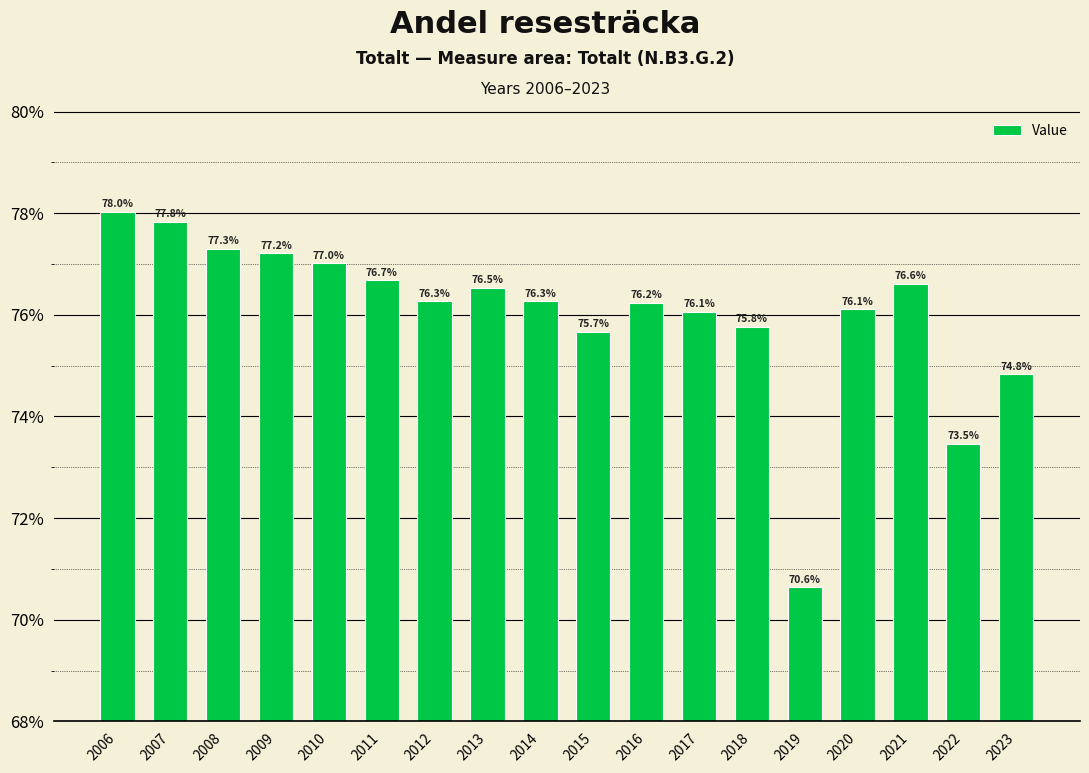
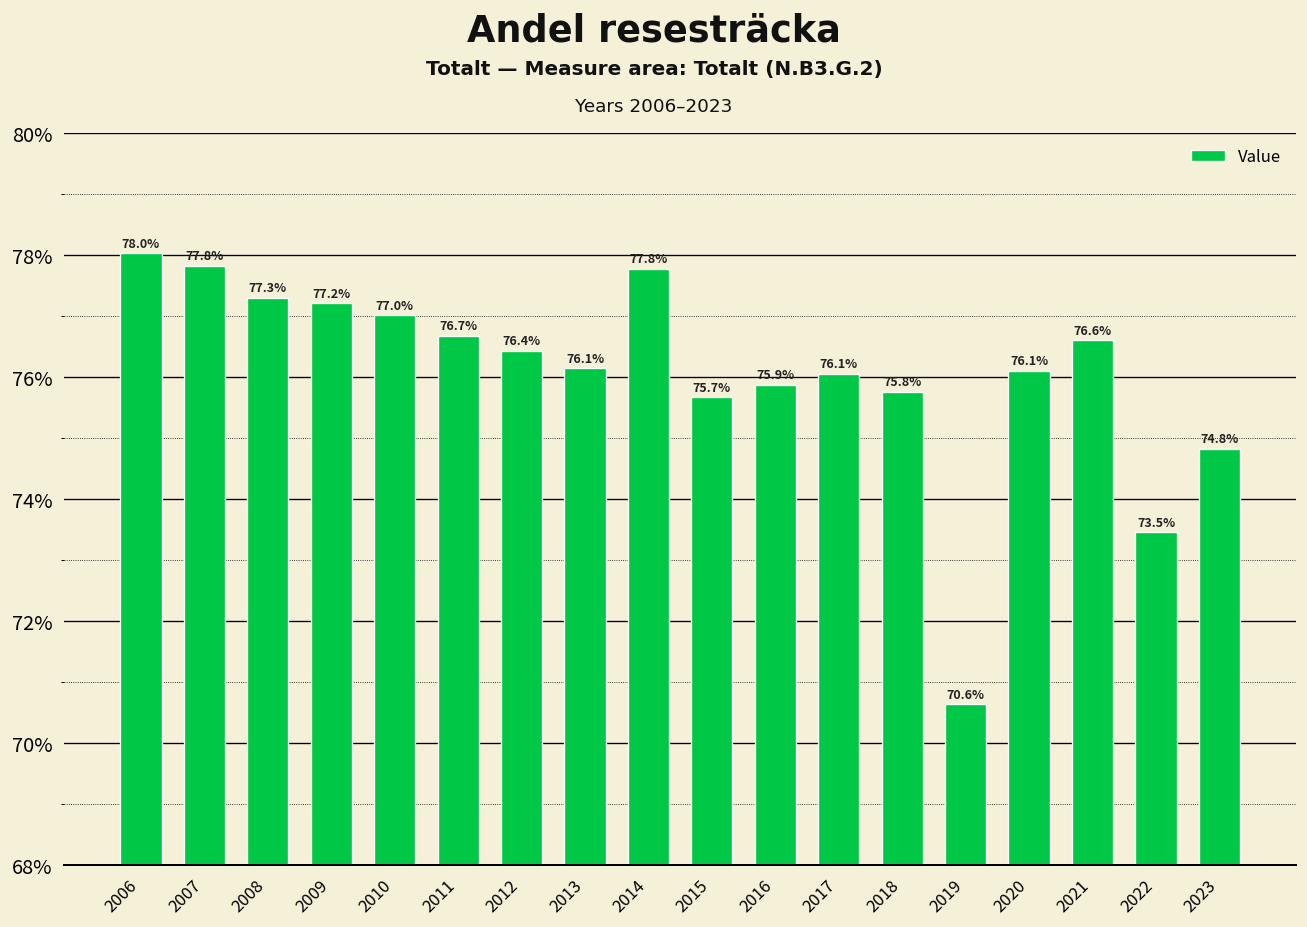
2012: 76.3% -> 76.4%
2013: 76.5% -> 76.1%
2014: 76.3% -> 77.8%
2016: 76.2% -> 75.9%
